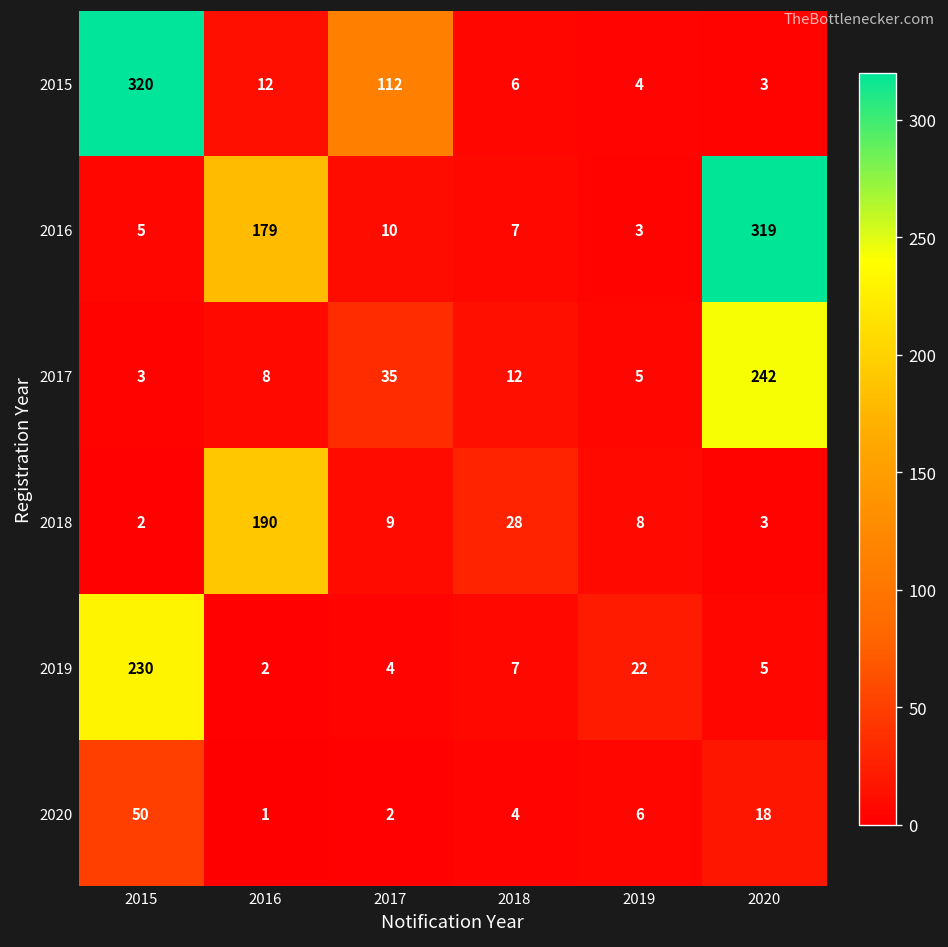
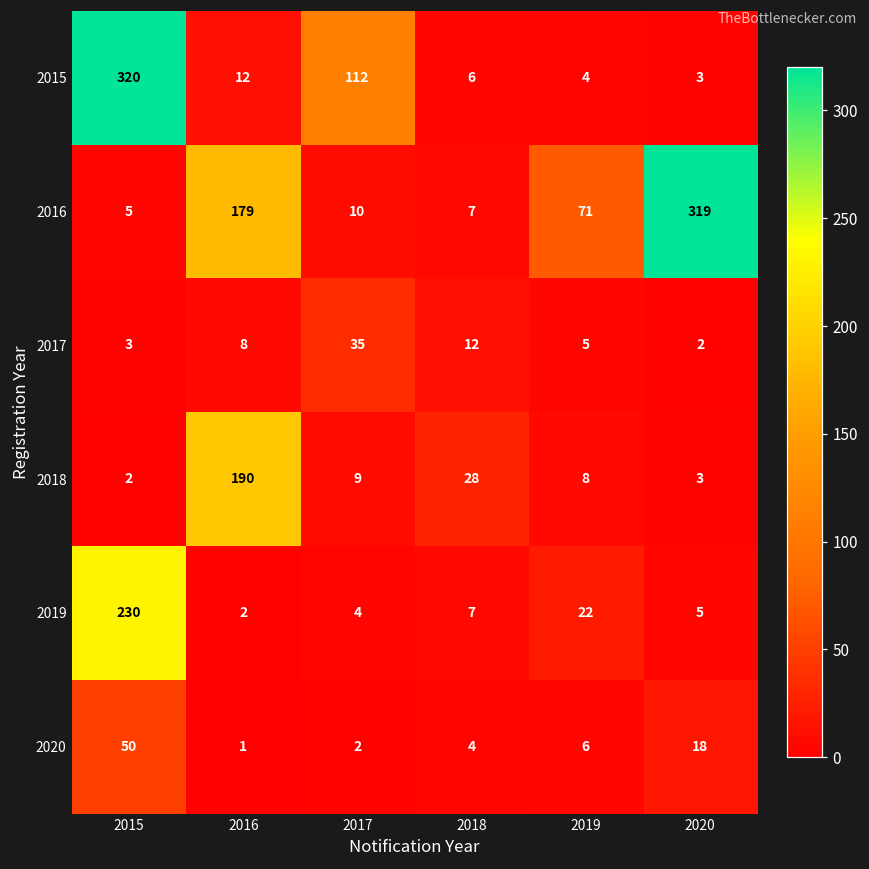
2016, 2019: 3 -> 71
2017, 2020: 242 -> 2
